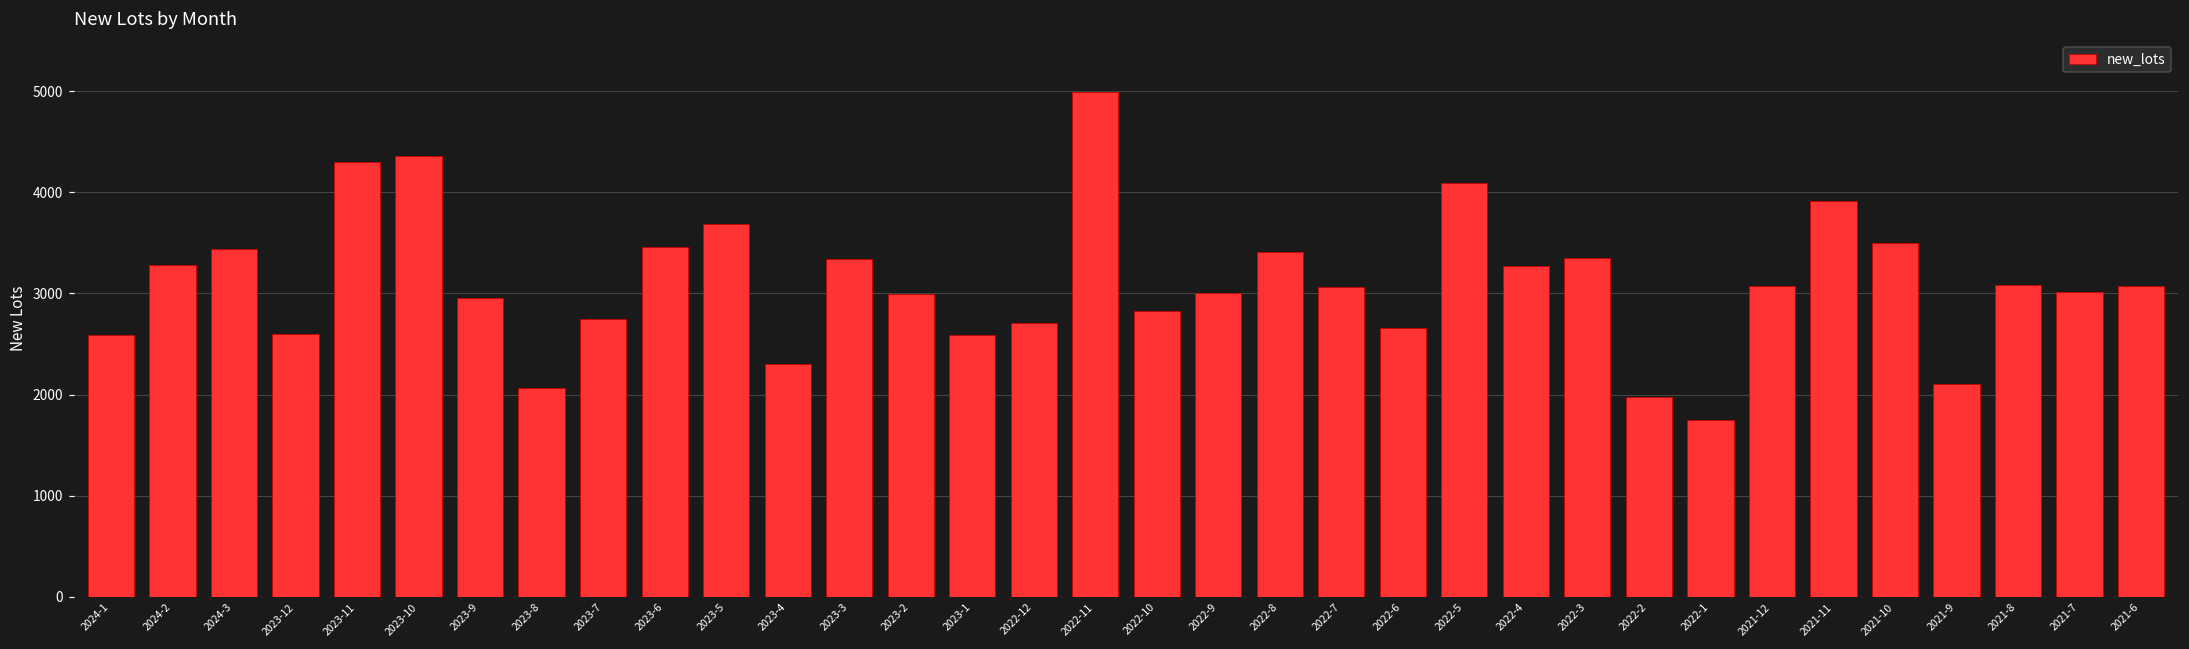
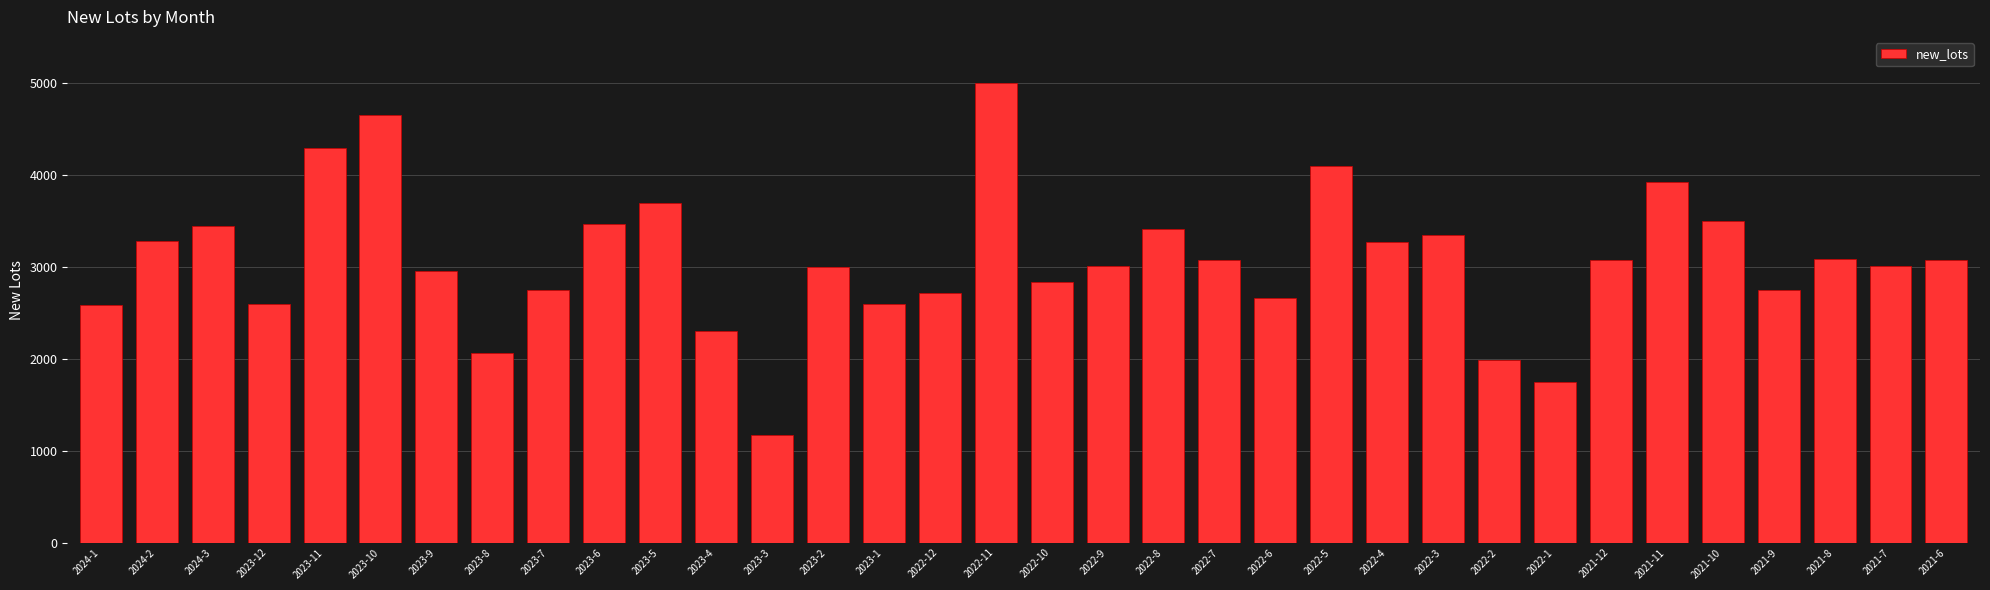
2023-10: 4400 -> 4600
2023-3: 3300 -> 1200
2021-9: 2100 -> 2700
